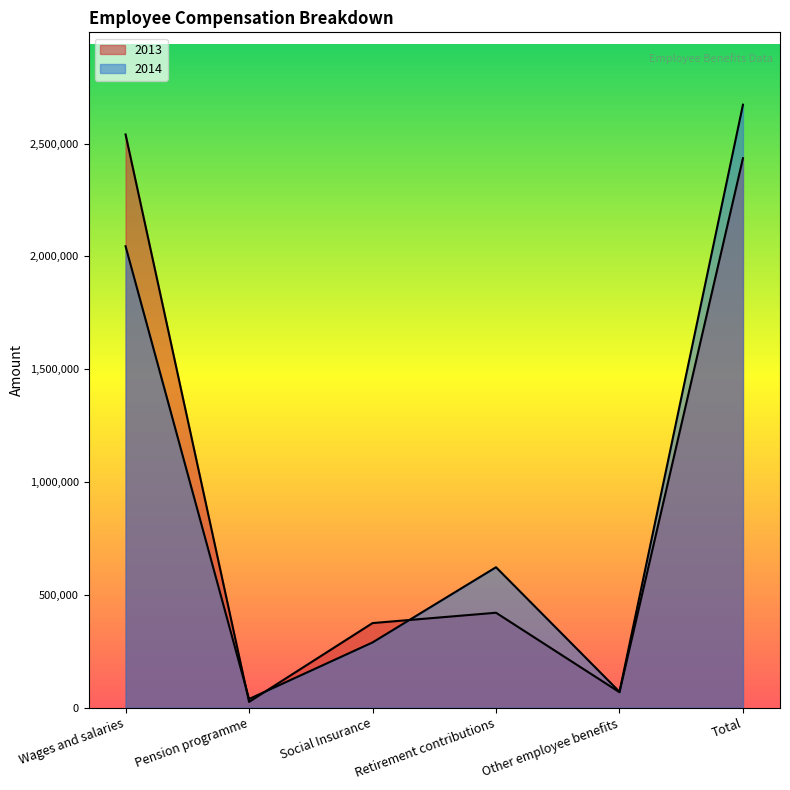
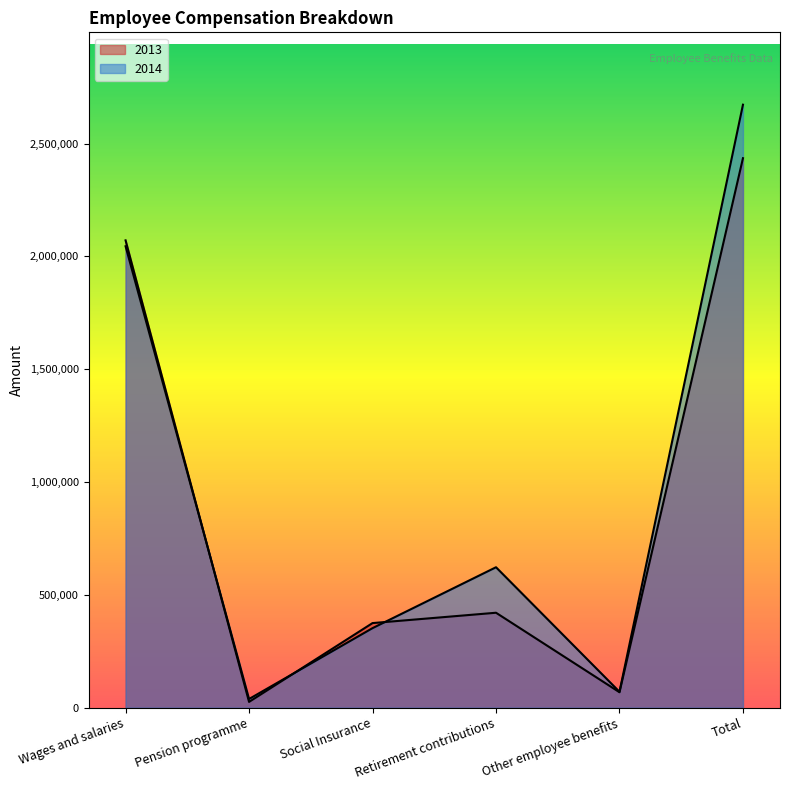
2013, Wages and salaries: 2,540,000 -> 2,070,000
2014, Social Insurance: 290,000 -> 350,000
